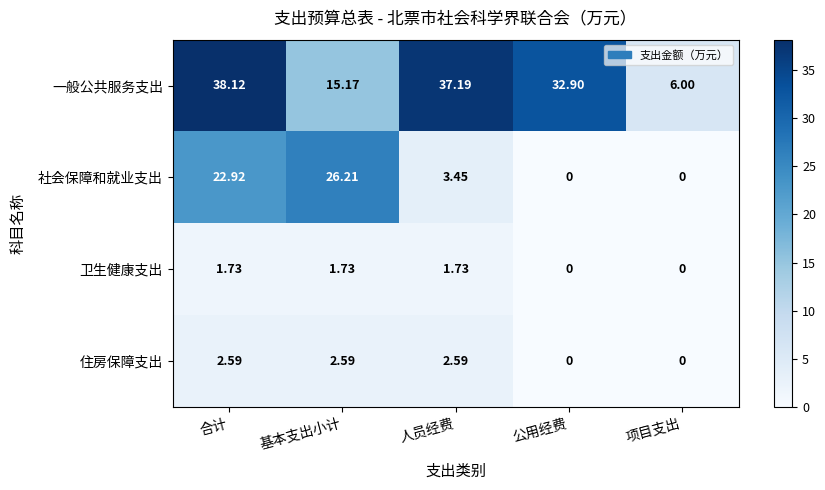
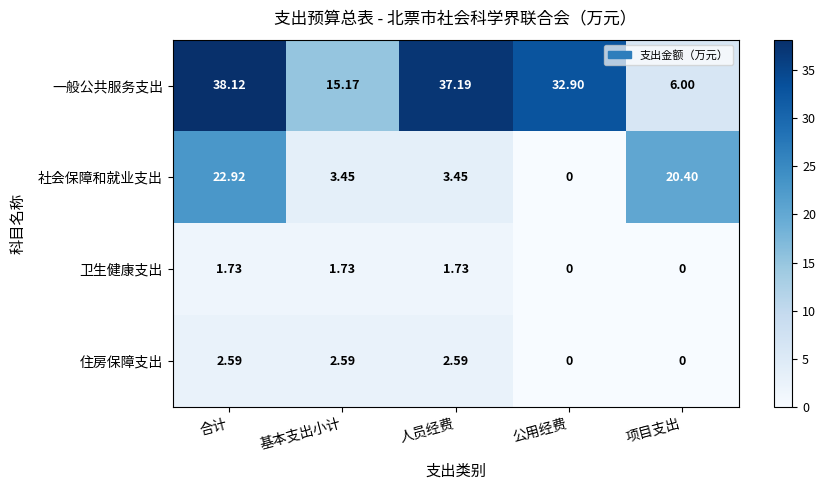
社会保障和就业支出, 基本支出小计: 26.21 -> 3.45
社会保障和就业支出, 项目支出: 0 -> 20.40
